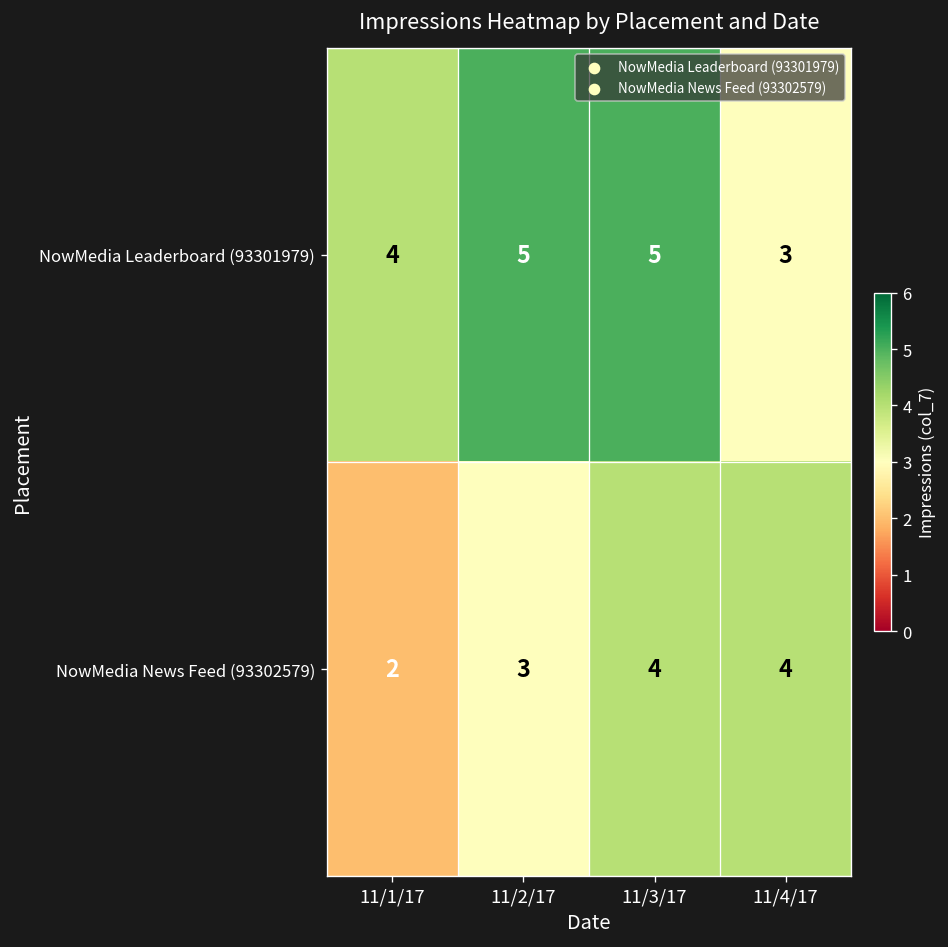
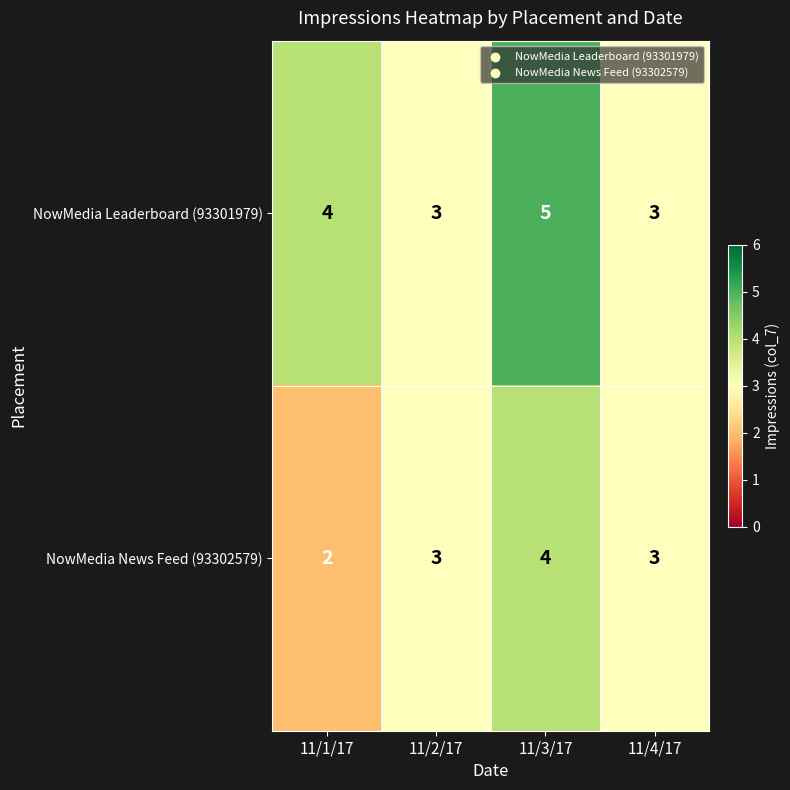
NowMedia Leaderboard (93301979), 11/2/17: 5 -> 3
NowMedia News Feed (93302579), 11/4/17: 4 -> 3
